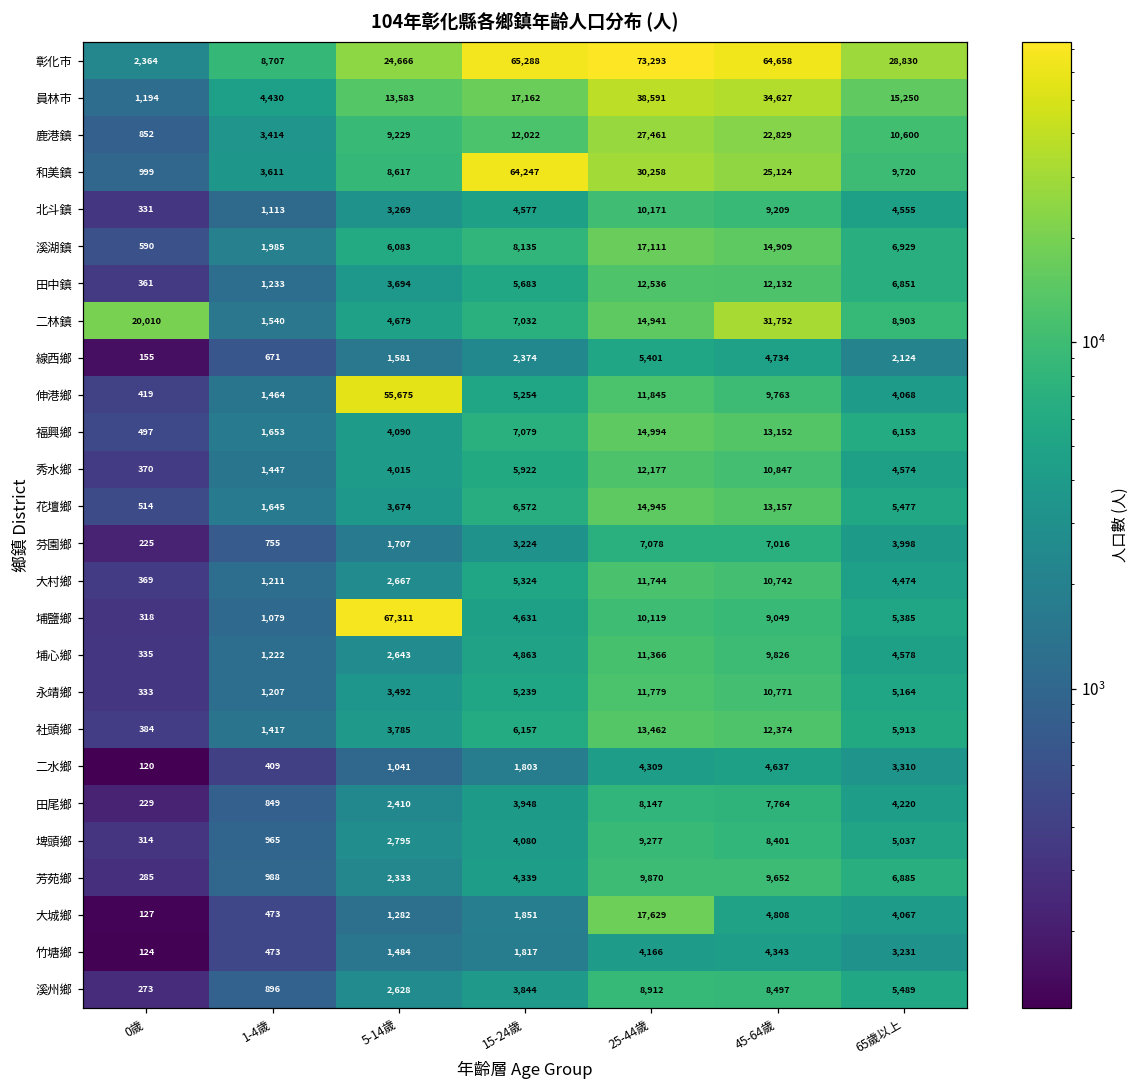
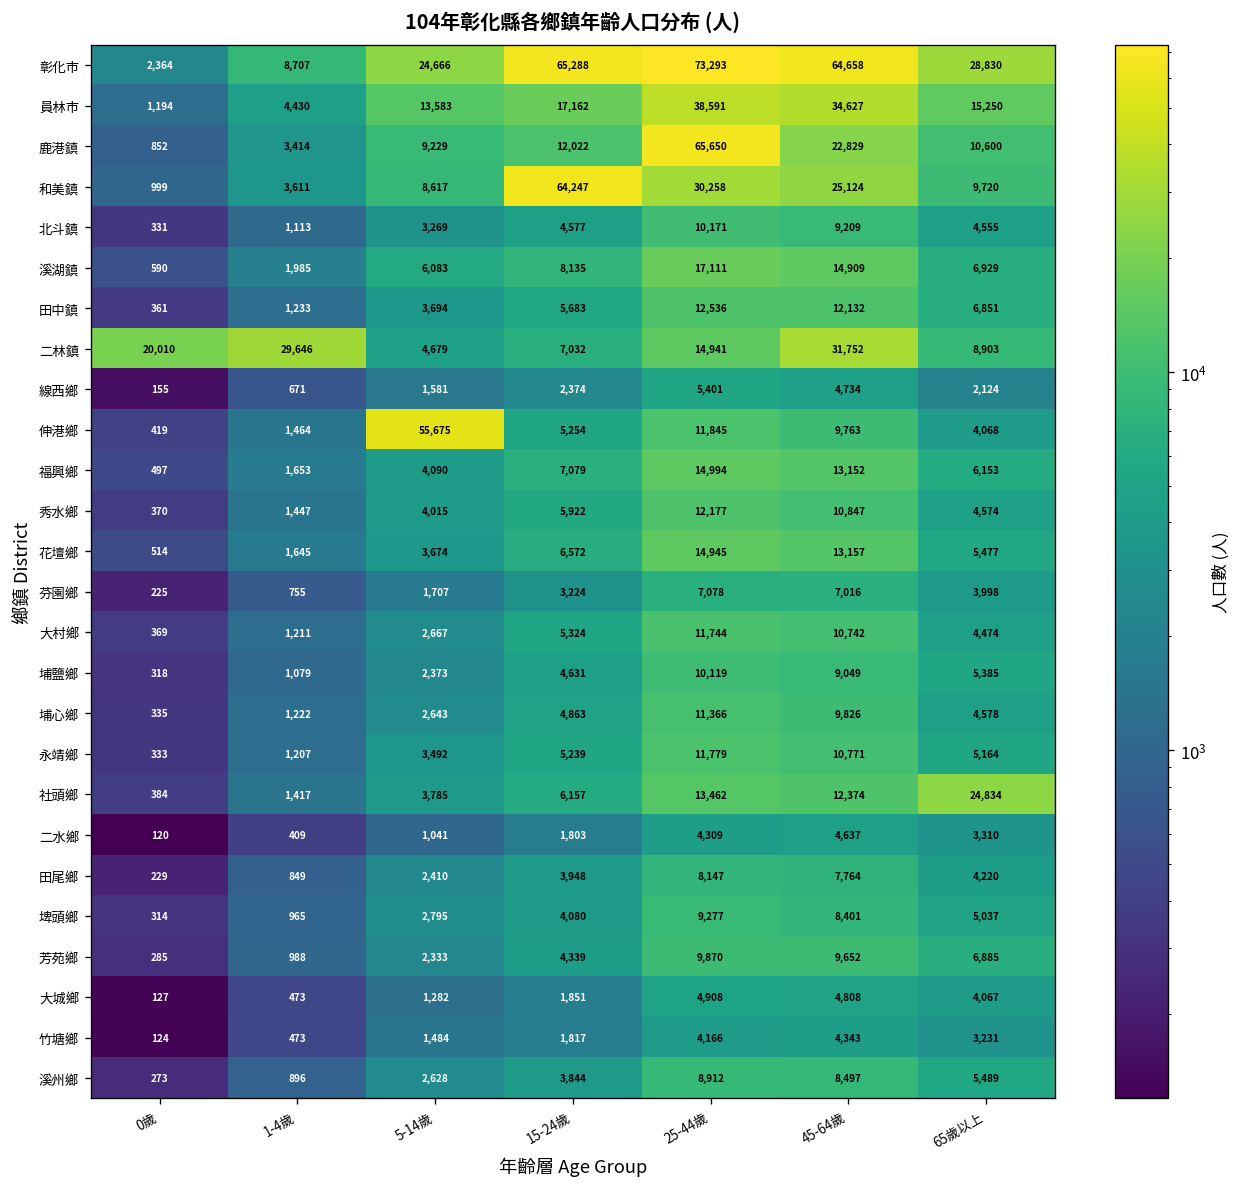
鹿港鎮, 25-44歲: 27,461 -> 65,650
二林鎮, 1-4歲: 1,540 -> 29,646
埔鹽鄉, 5-14歲: 67,311 -> 2,373
社頭鄉, 65歲以上: 5,913 -> 24,834
大城鄉, 25-44歲: 17,629 -> 4,908
